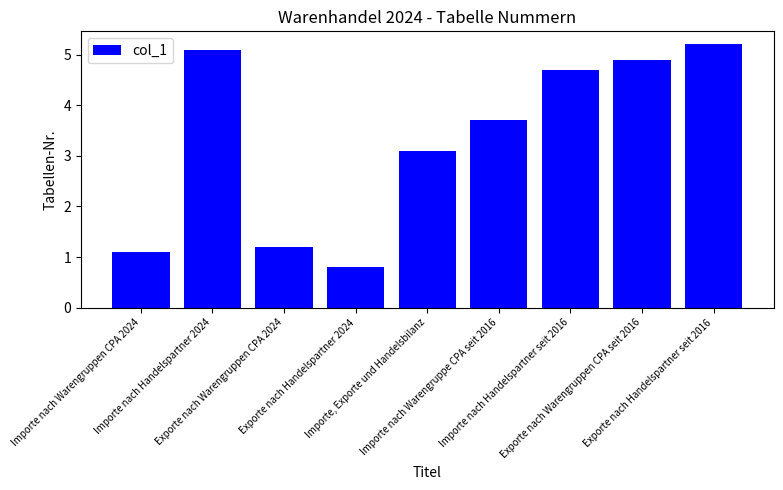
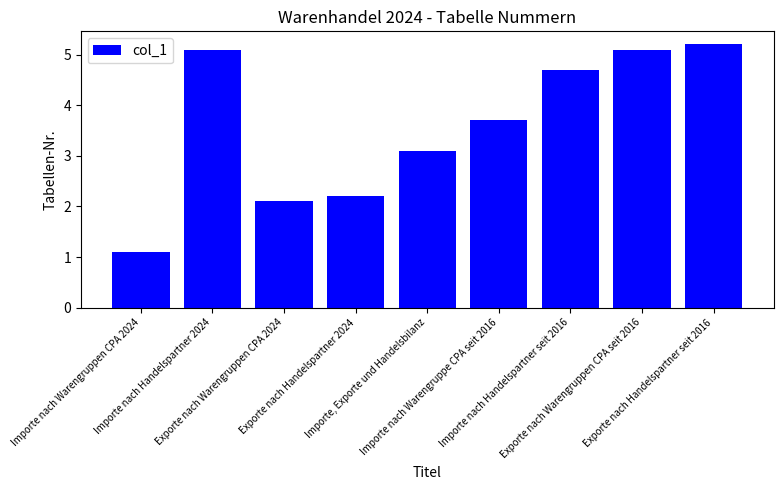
Exporte nach Warengruppen CPA 2024: 1.2 -> 2.1
Exporte nach Handelspartner 2024: 0.8 -> 2.2
Exporte nach Warengruppen CPA seit 2016: 4.9 -> 5.1
